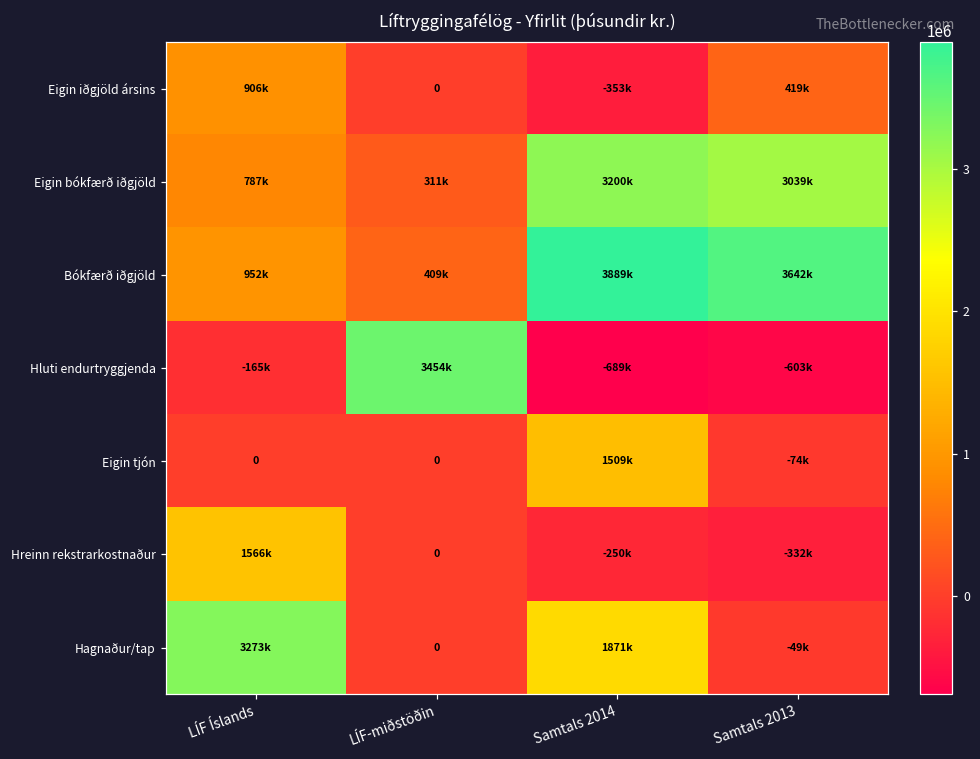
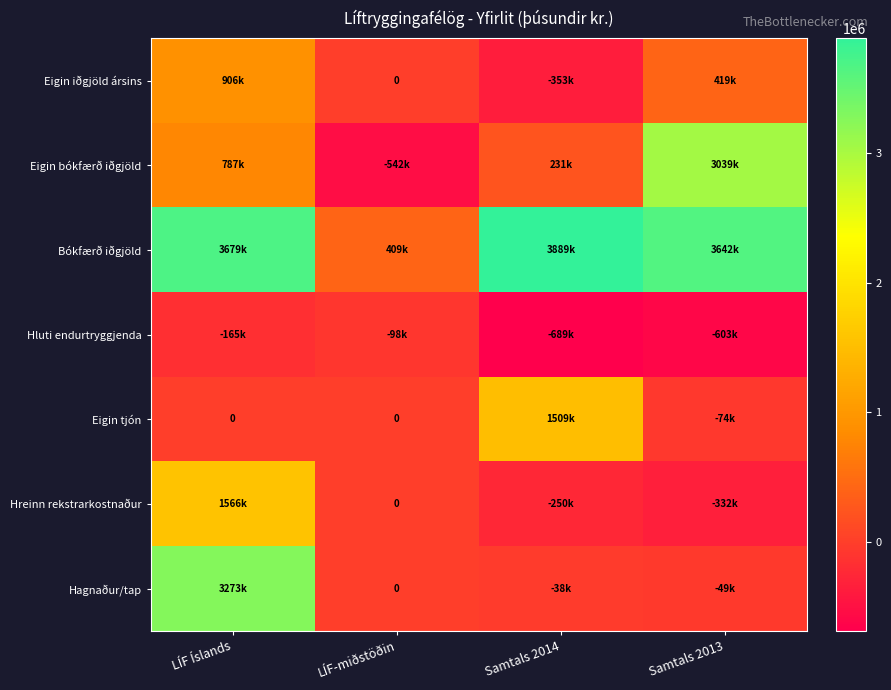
Eigin bókfærð iðgjöld, LÍF-miðstöðin: 311k -> -542k
Eigin bókfærð iðgjöld, Samtals 2014: 3200k -> 231k
Bókfærð iðgjöld, LÍF Íslands: 952k -> 3679k
Hluti endurtryggjenda, LÍF-miðstöðin: 3454k -> -98k
Hagnaður/tap, Samtals 2014: 1871k -> -38k
